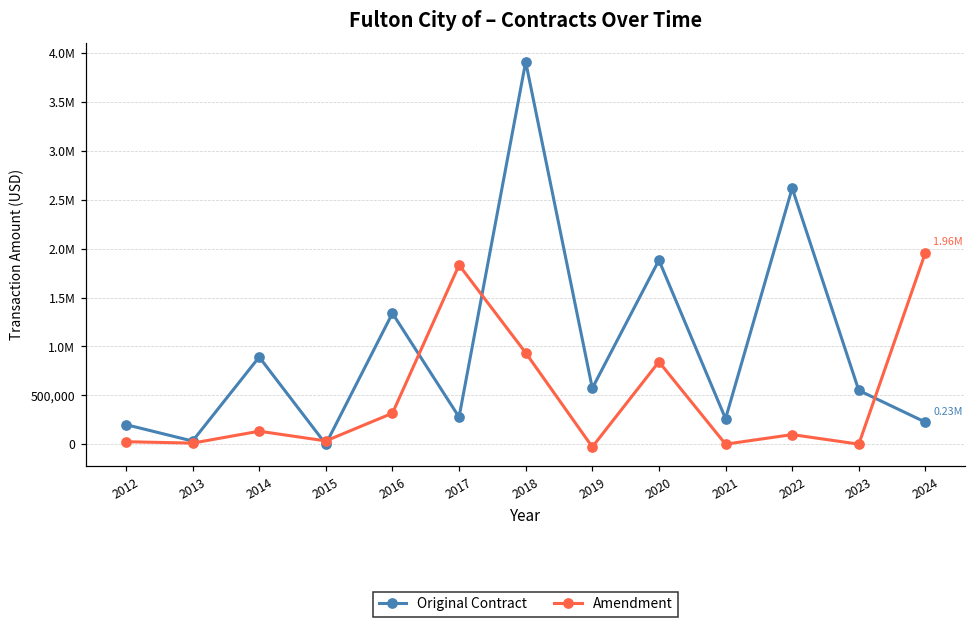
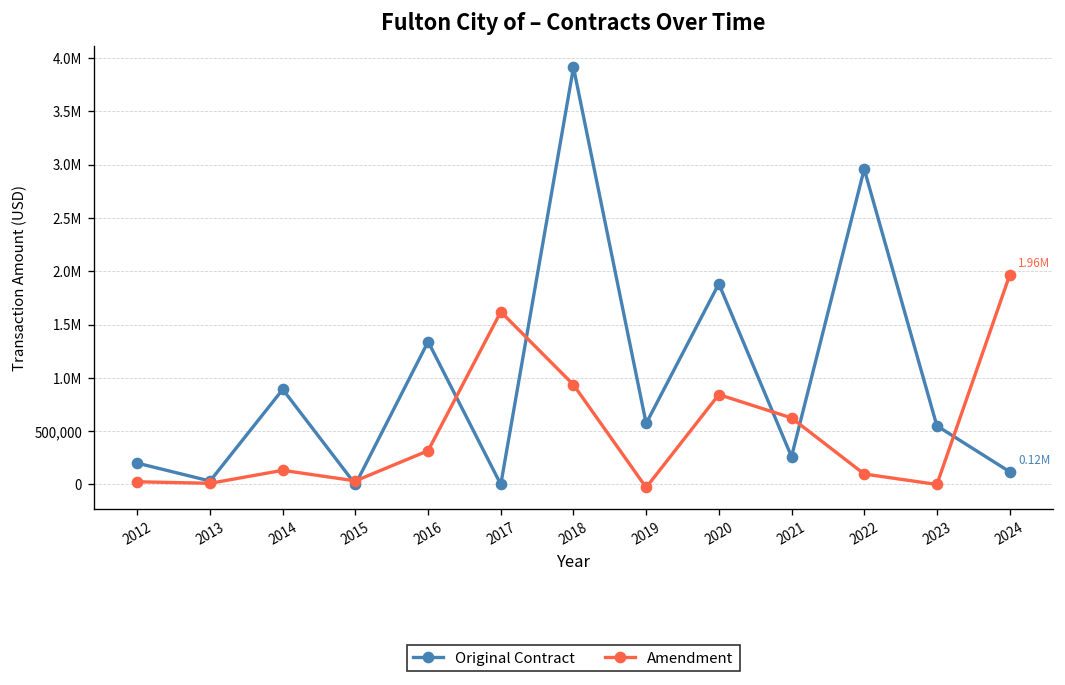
Original Contract, 2017: 300,000 -> 0
Amendment, 2017: 1,800,000 -> 1,600,000
Amendment, 2021: 0 -> 600,000
Original Contract, 2022: 2,600,000 -> 3,000,000
Original Contract, 2024: 0.23M -> 0.12M
